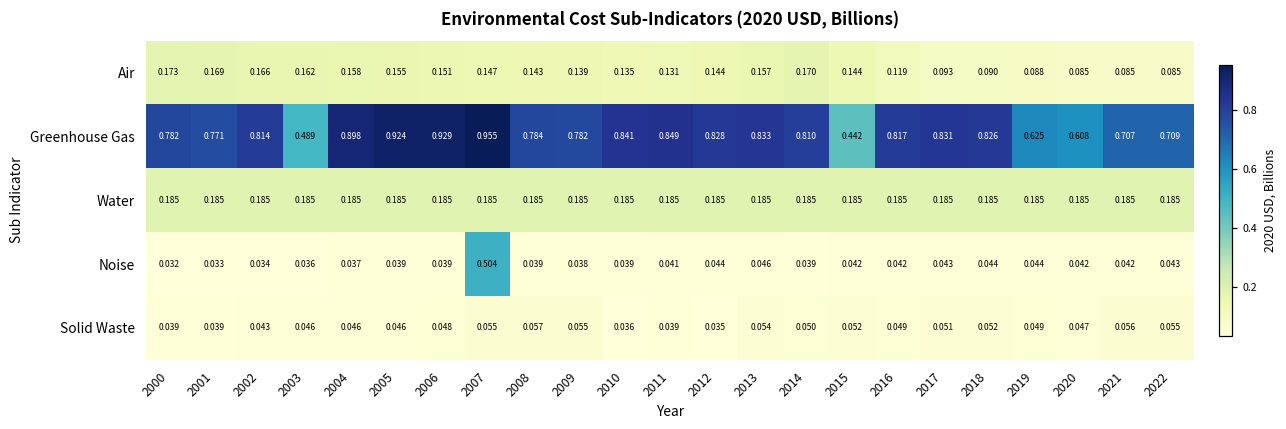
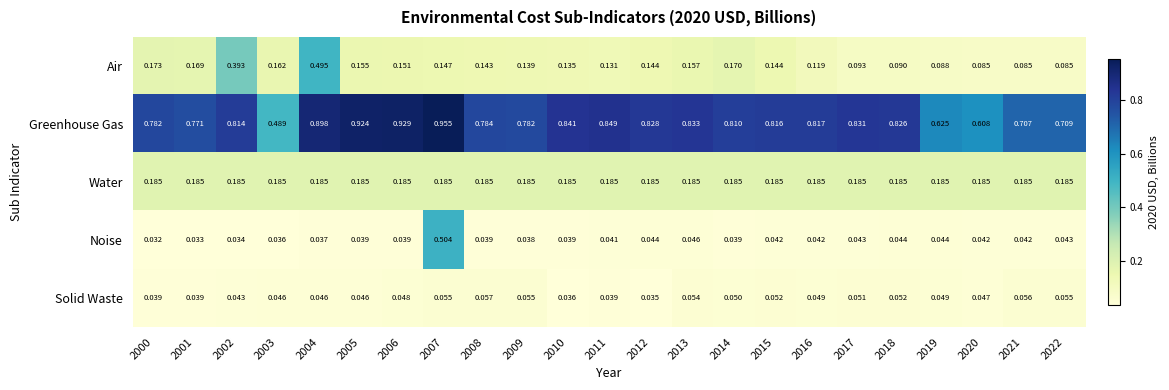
Air, 2002: 0.166 -> 0.393
Air, 2004: 0.158 -> 0.495
Greenhouse Gas, 2015: 0.442 -> 0.816
